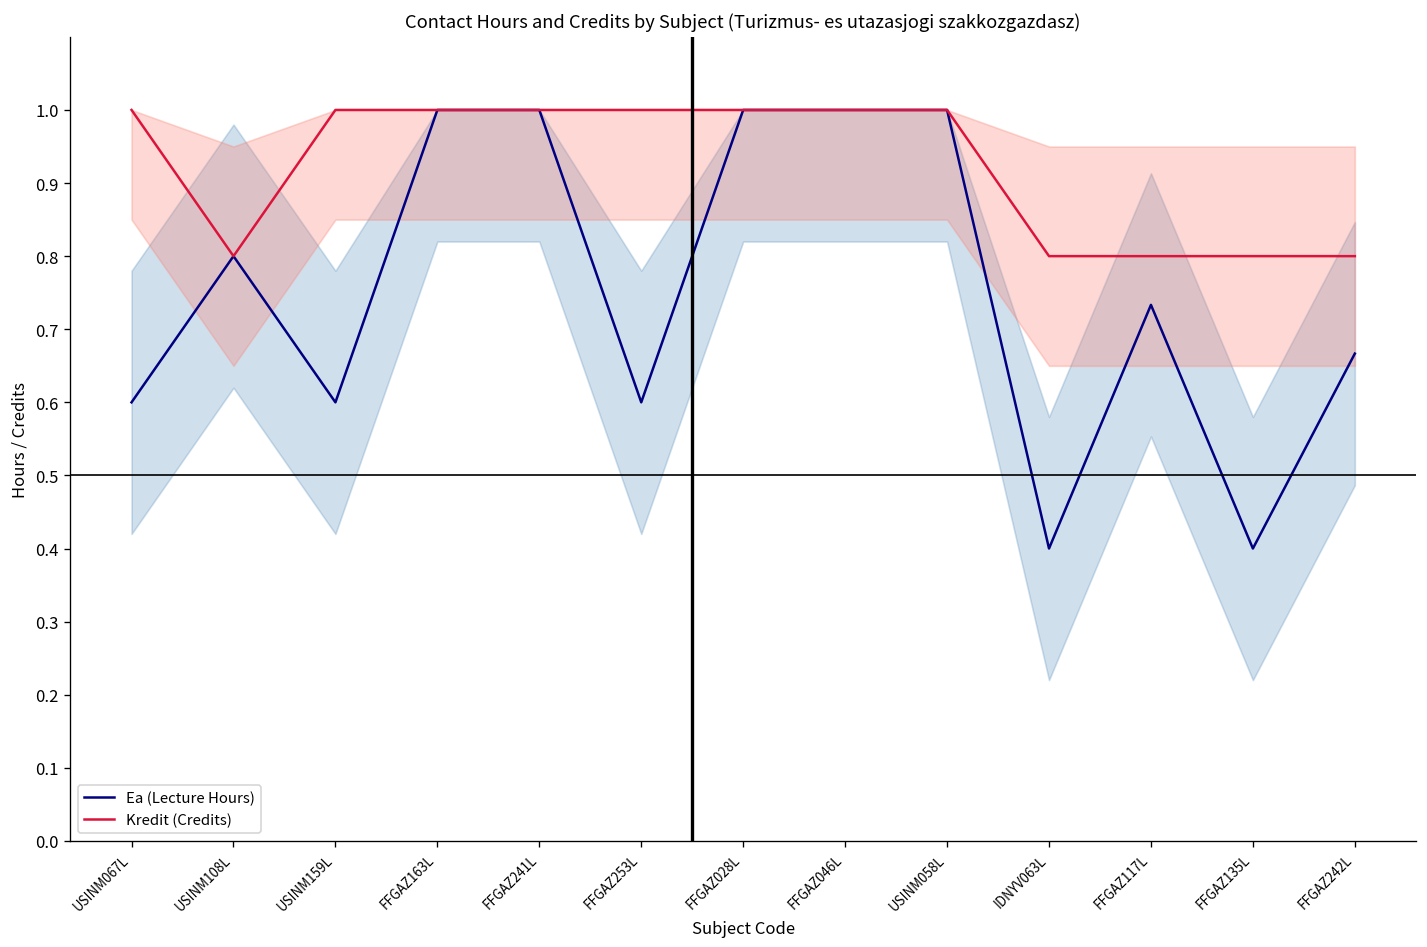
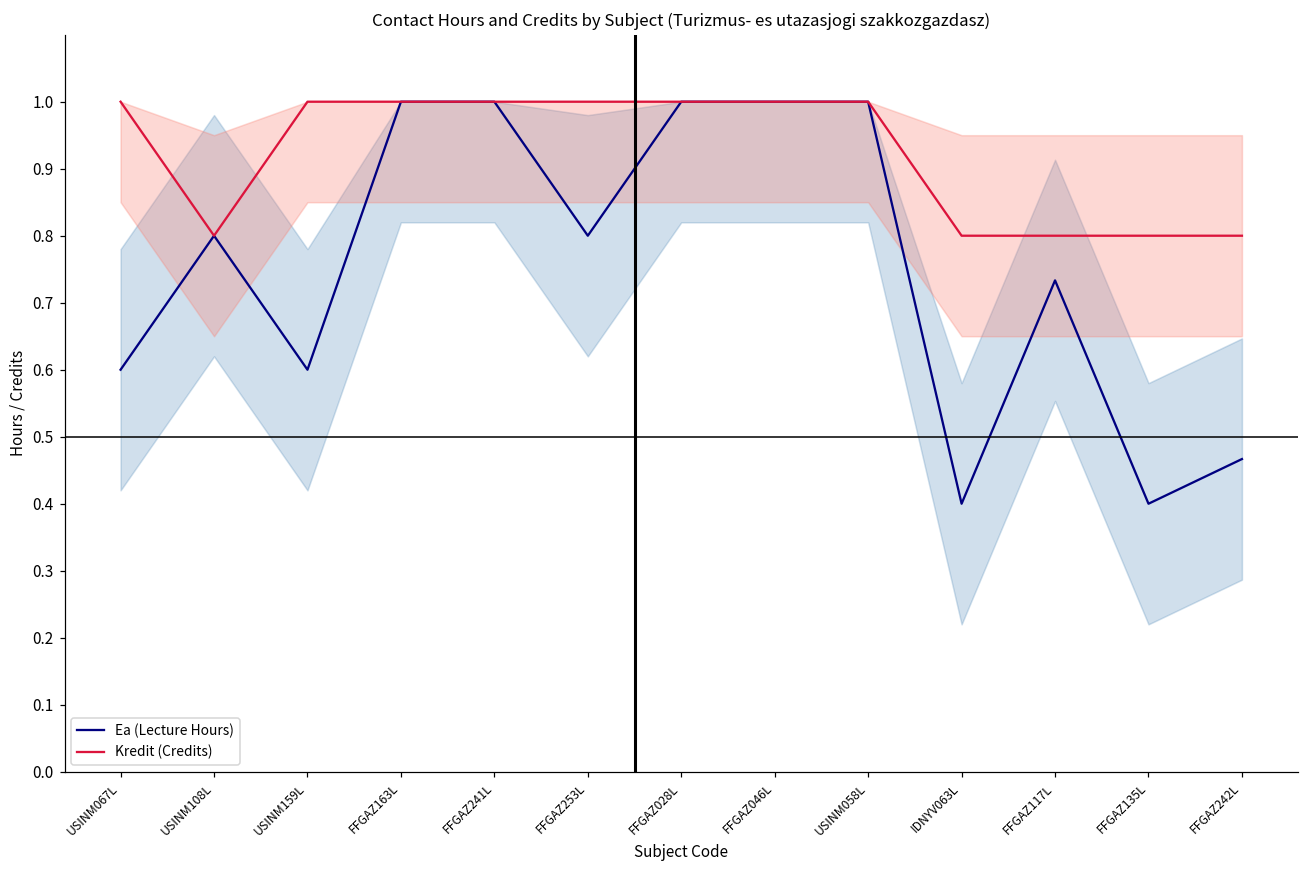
Ea (Lecture Hours), FFGAZ253L: 0.60 -> 0.80
Ea (Lecture Hours), FFGAZ242L: 0.67 -> 0.47
